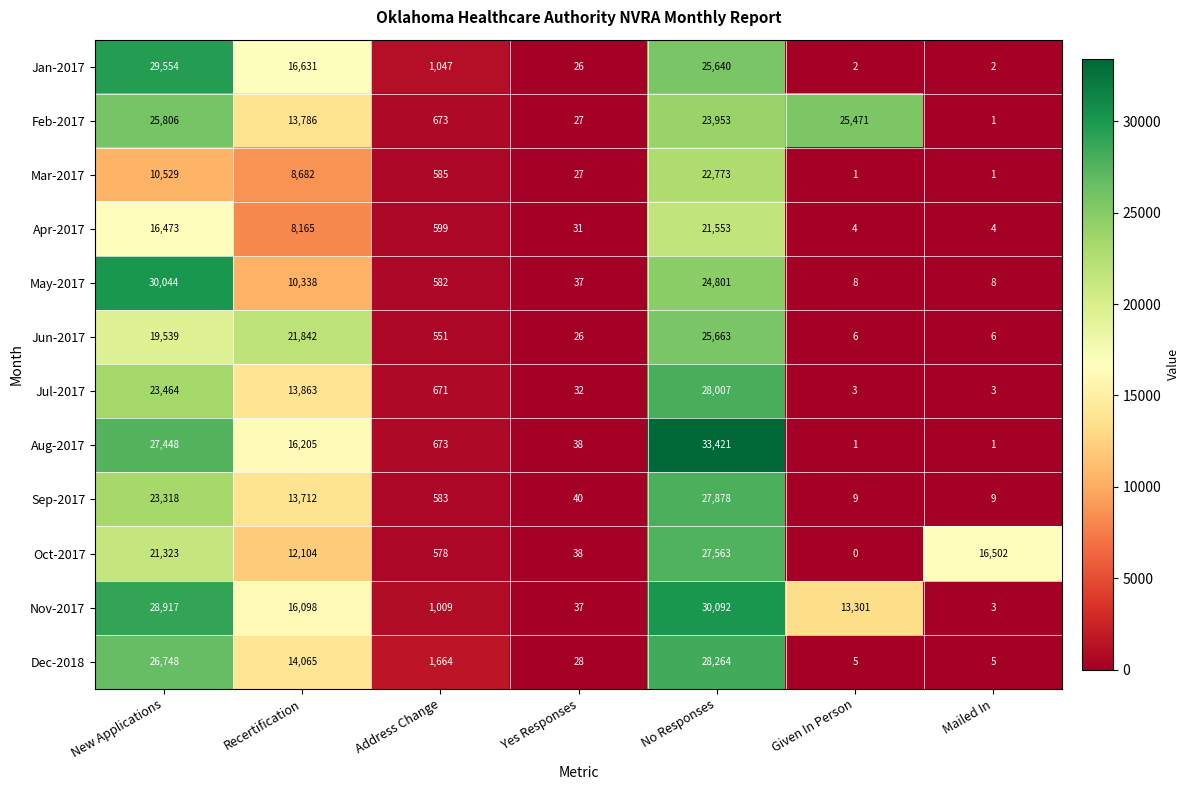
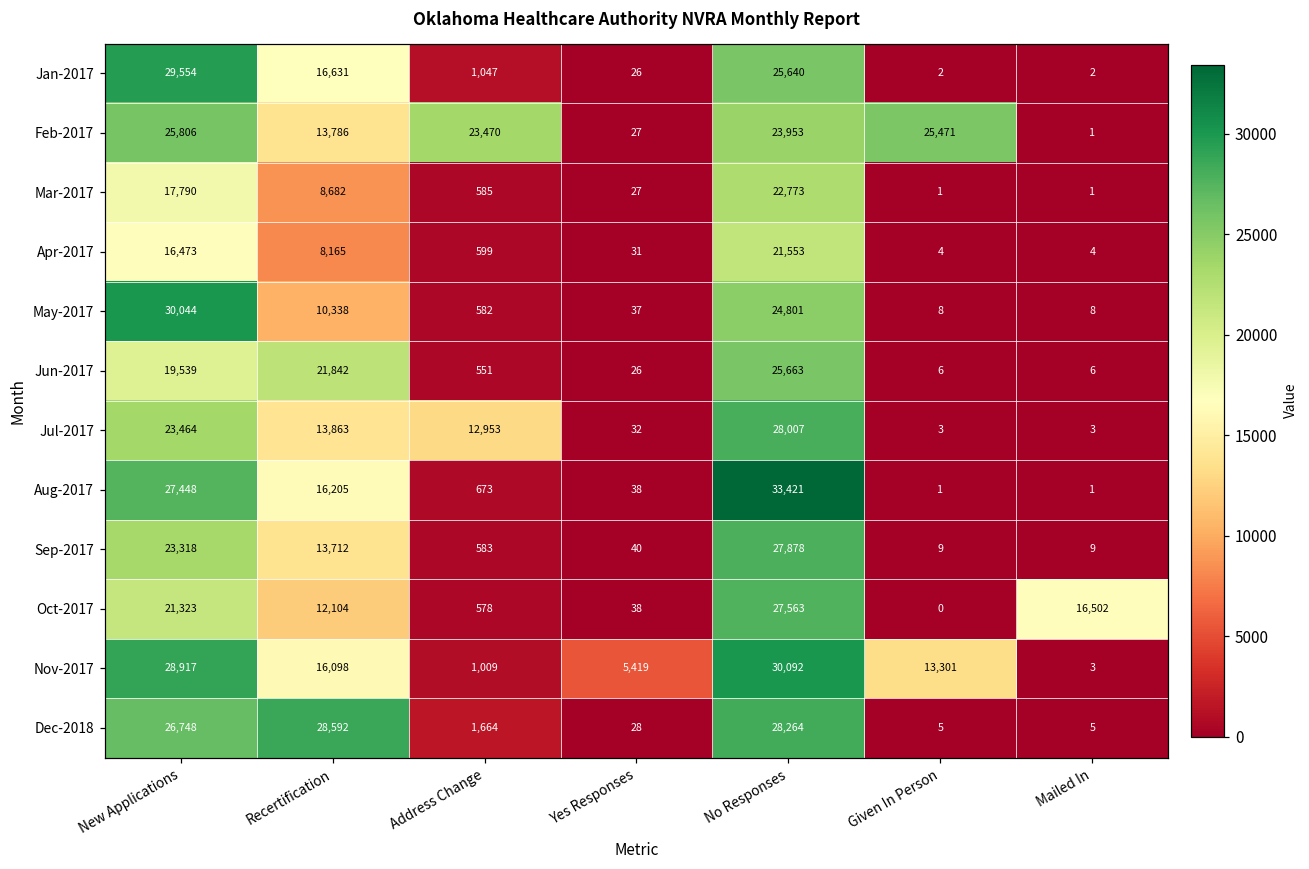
Feb-2017, Address Change: 673 -> 23,470
Mar-2017, New Applications: 10,529 -> 17,790
Jul-2017, Address Change: 671 -> 12,953
Nov-2017, Yes Responses: 37 -> 5,419
Dec-2018, Recertification: 14,065 -> 28,592
